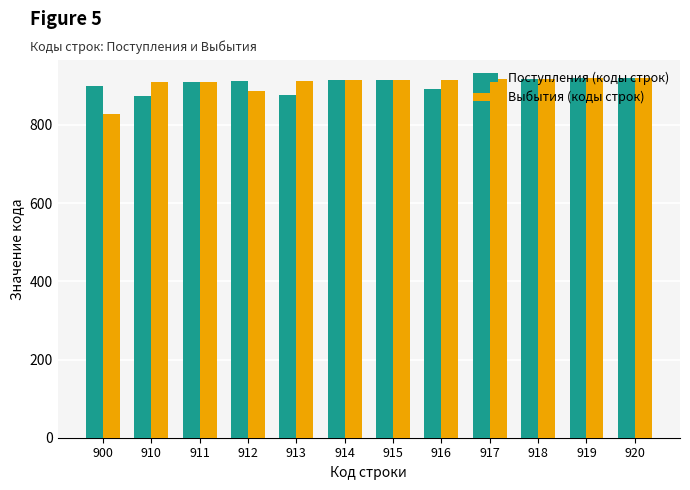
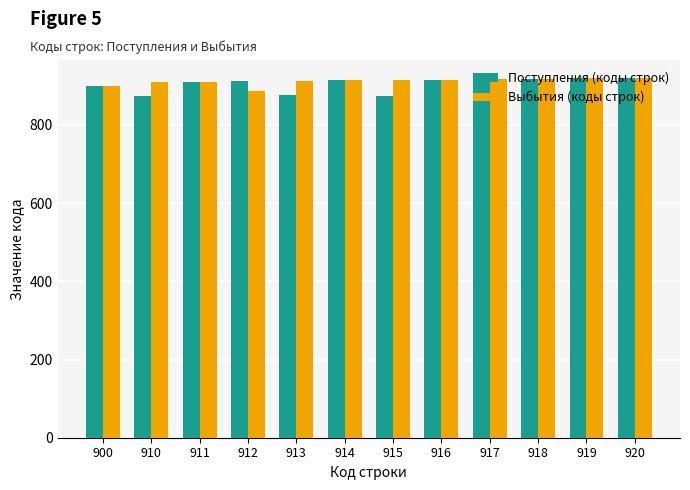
Выбытия (коды строк), 900: 830 -> 900
Поступления (коды строк), 915: 920 -> 880
Поступления (коды строк), 916: 890 -> 920
